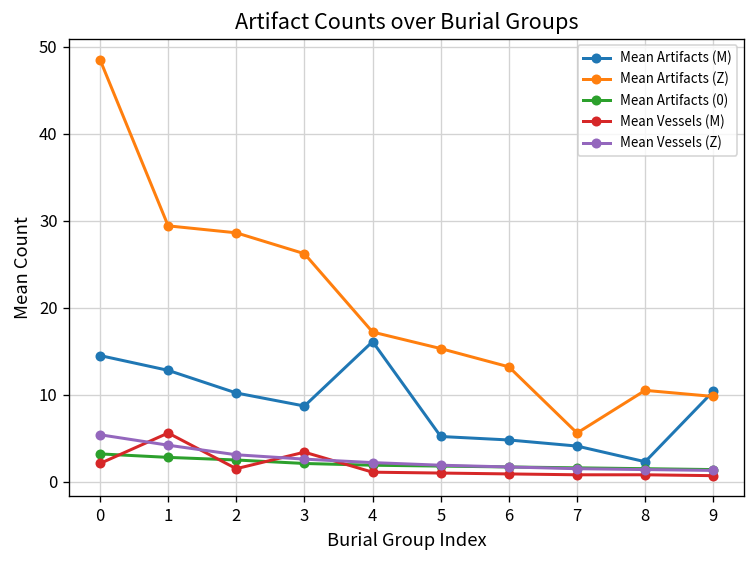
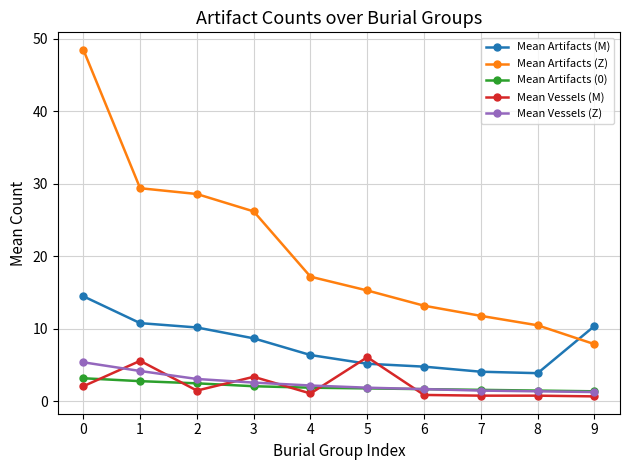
Mean Artifacts (M), 1: 13 -> 11
Mean Artifacts (M), 4: 16 -> 6
Mean Vessels (M), 5: 1 -> 6
Mean Artifacts (Z), 7: 6 -> 12
Mean Artifacts (M), 8: 2 -> 4
Mean Artifacts (Z), 9: 10 -> 8
